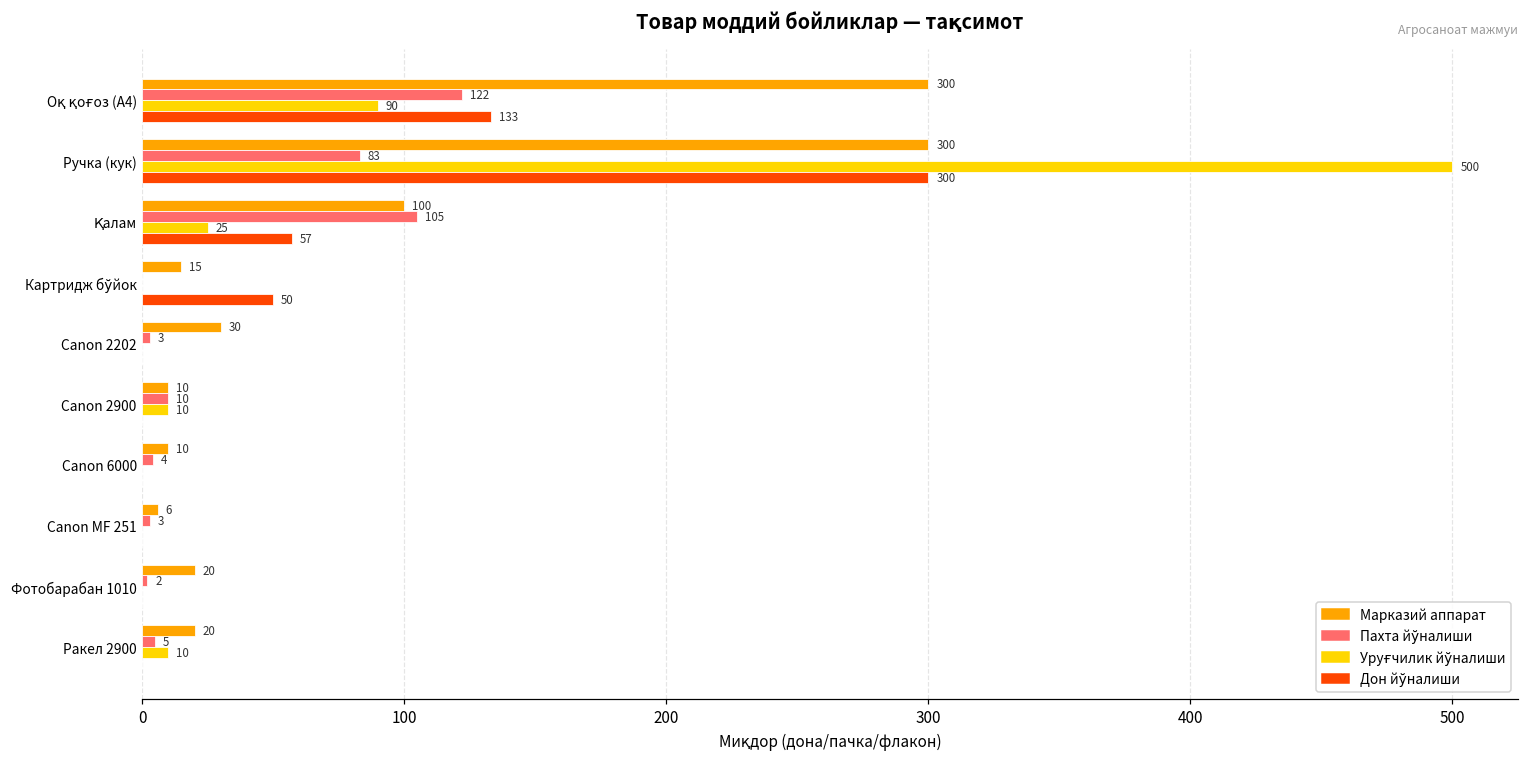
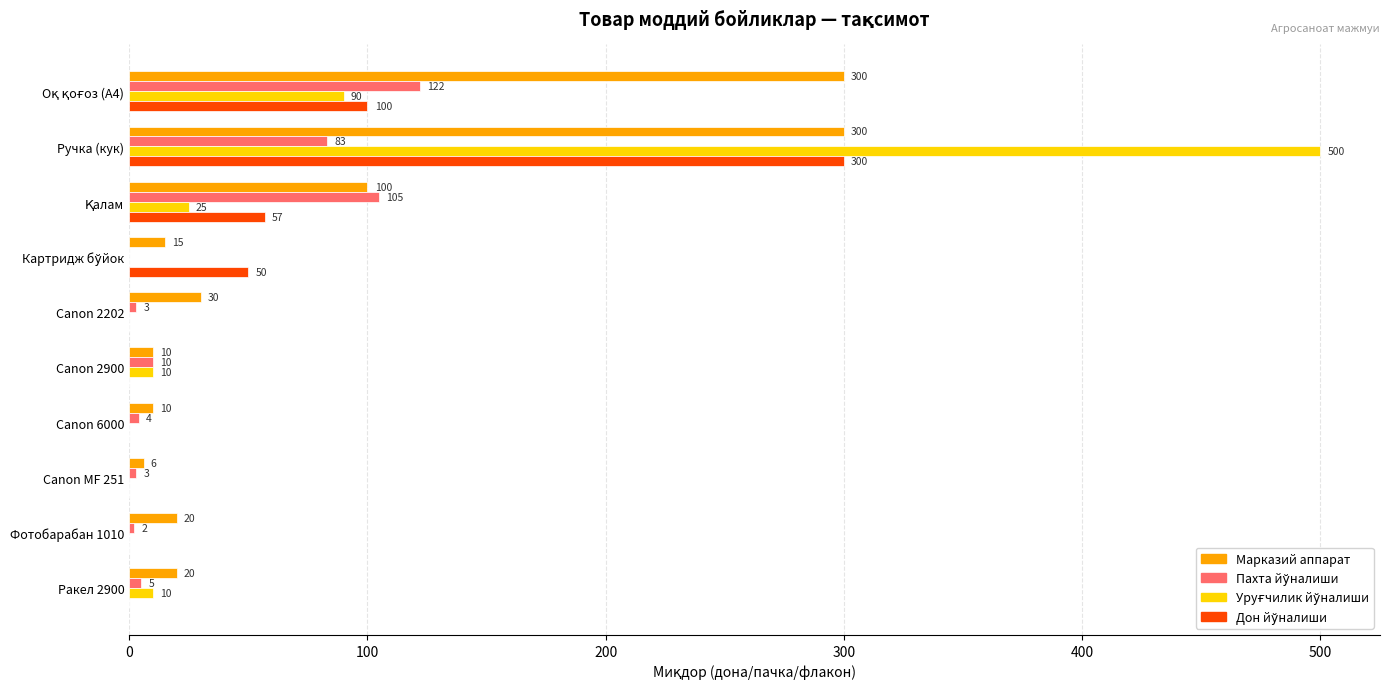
Дон йўналиши, Оқ қоғоз (А4): 133 -> 100
